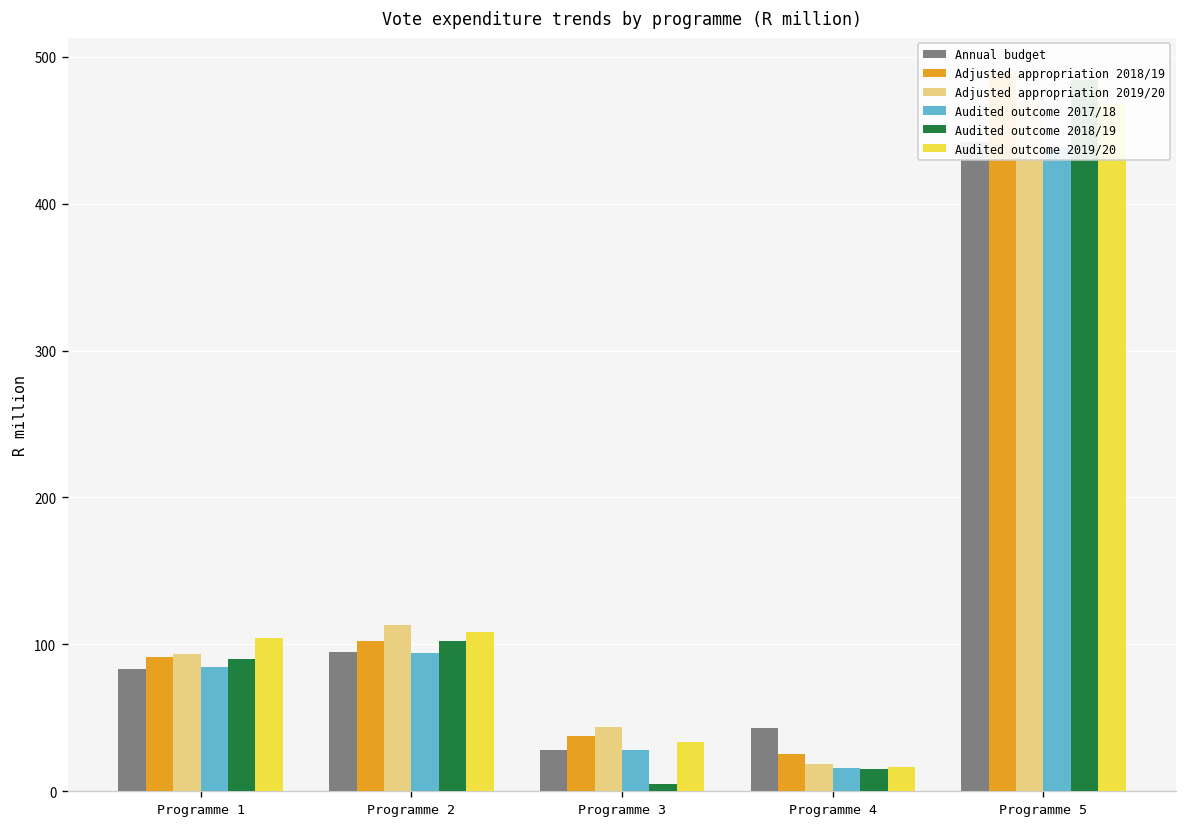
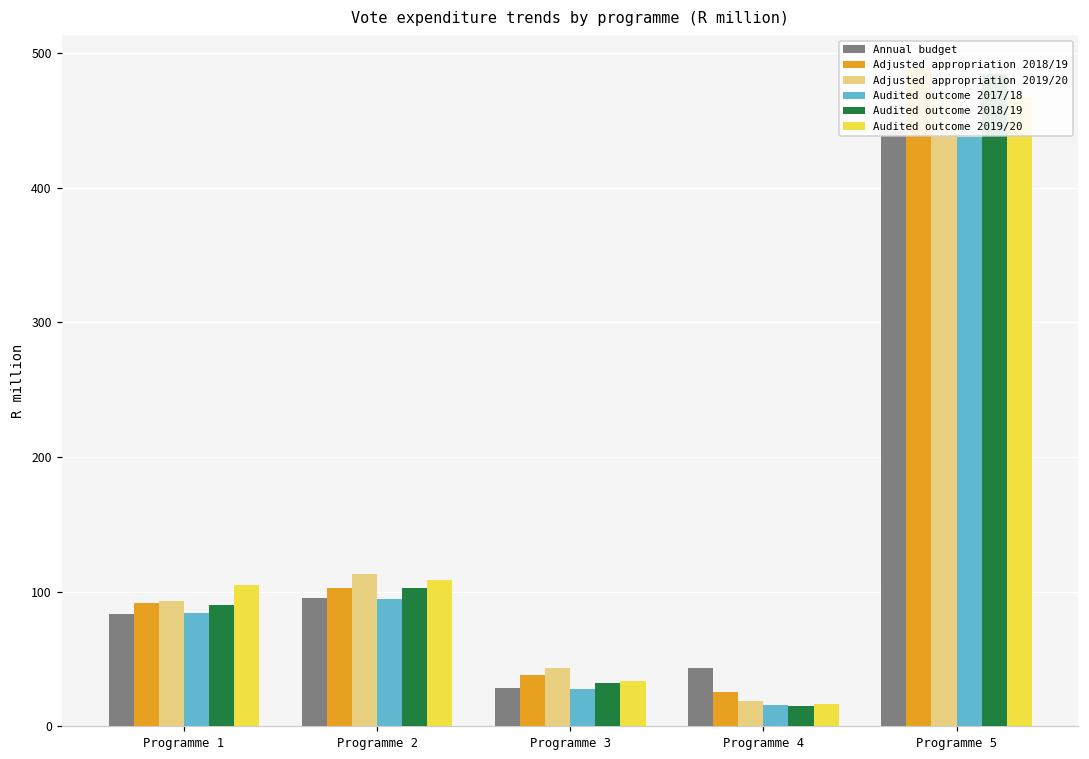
Audited outcome 2018/19, Programme 3: 5 -> 32
